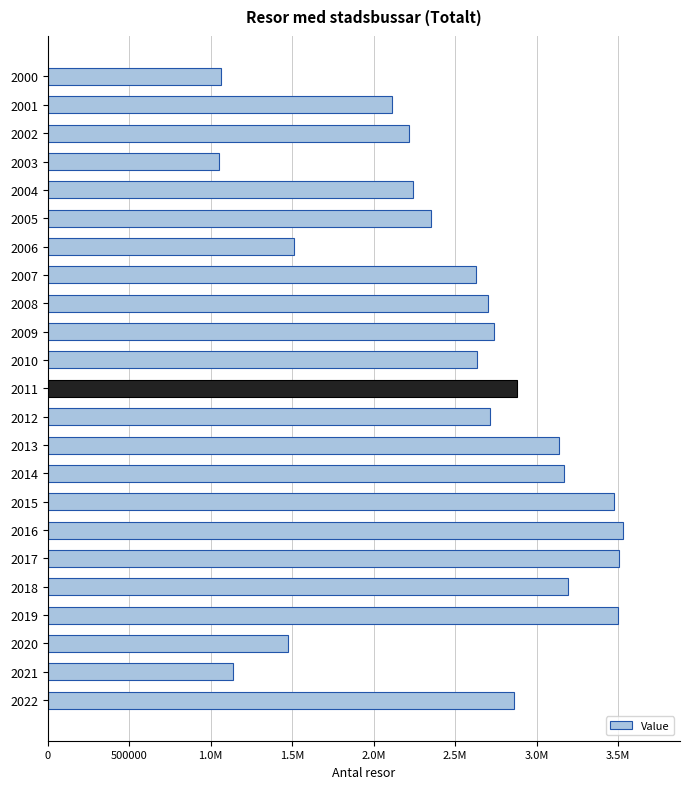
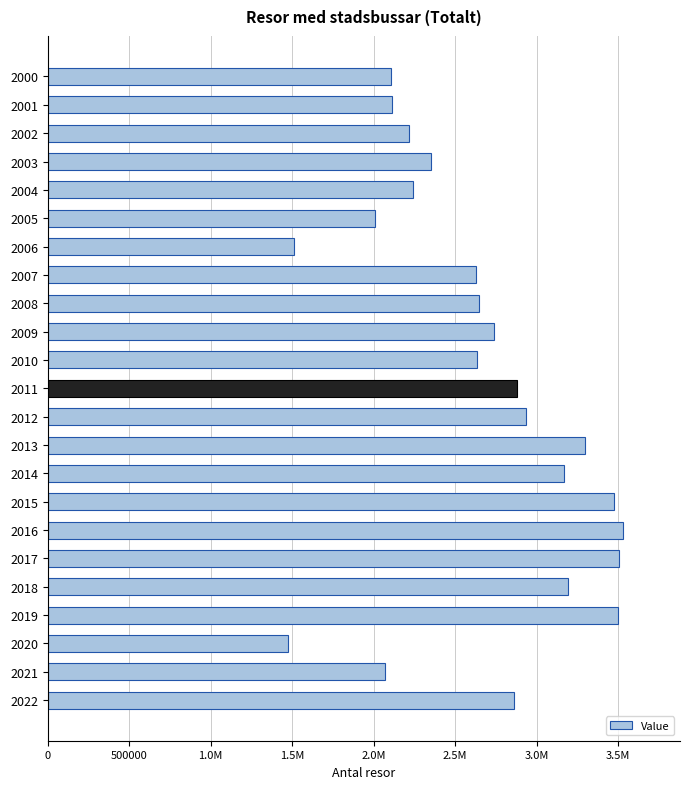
2000: 1070000 -> 2110000
2003: 1050000 -> 2350000
2005: 2350000 -> 2010000
2008: 2700000 -> 2640000
2012: 2720000 -> 2940000
2013: 3140000 -> 3300000
2021: 1140000 -> 2070000
